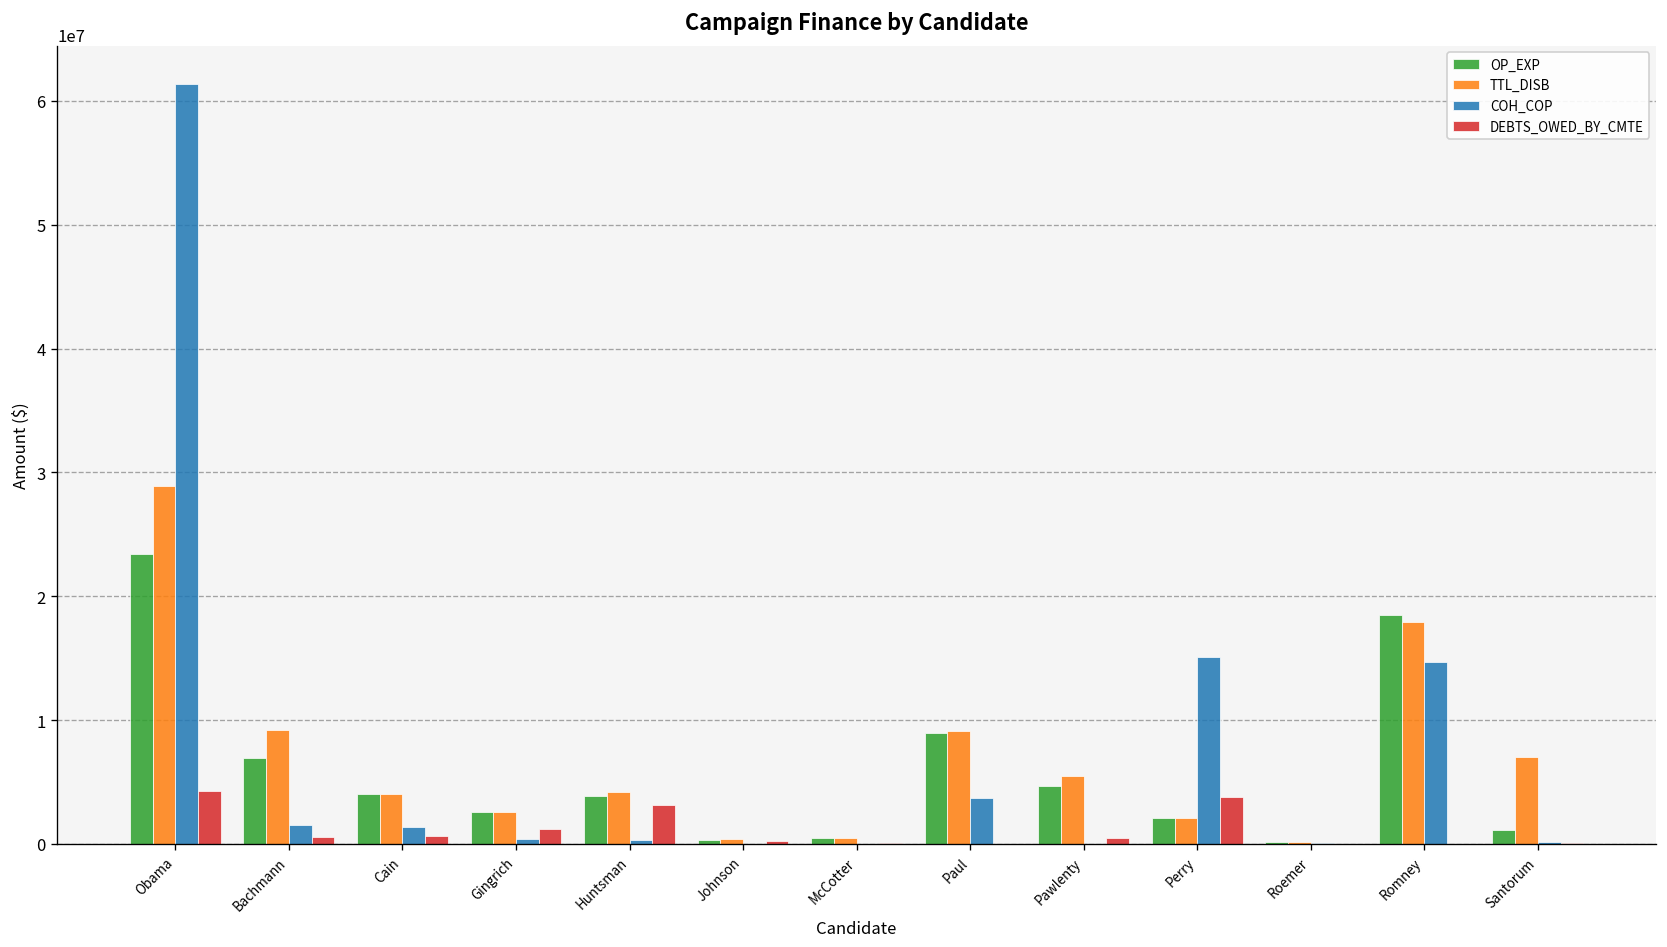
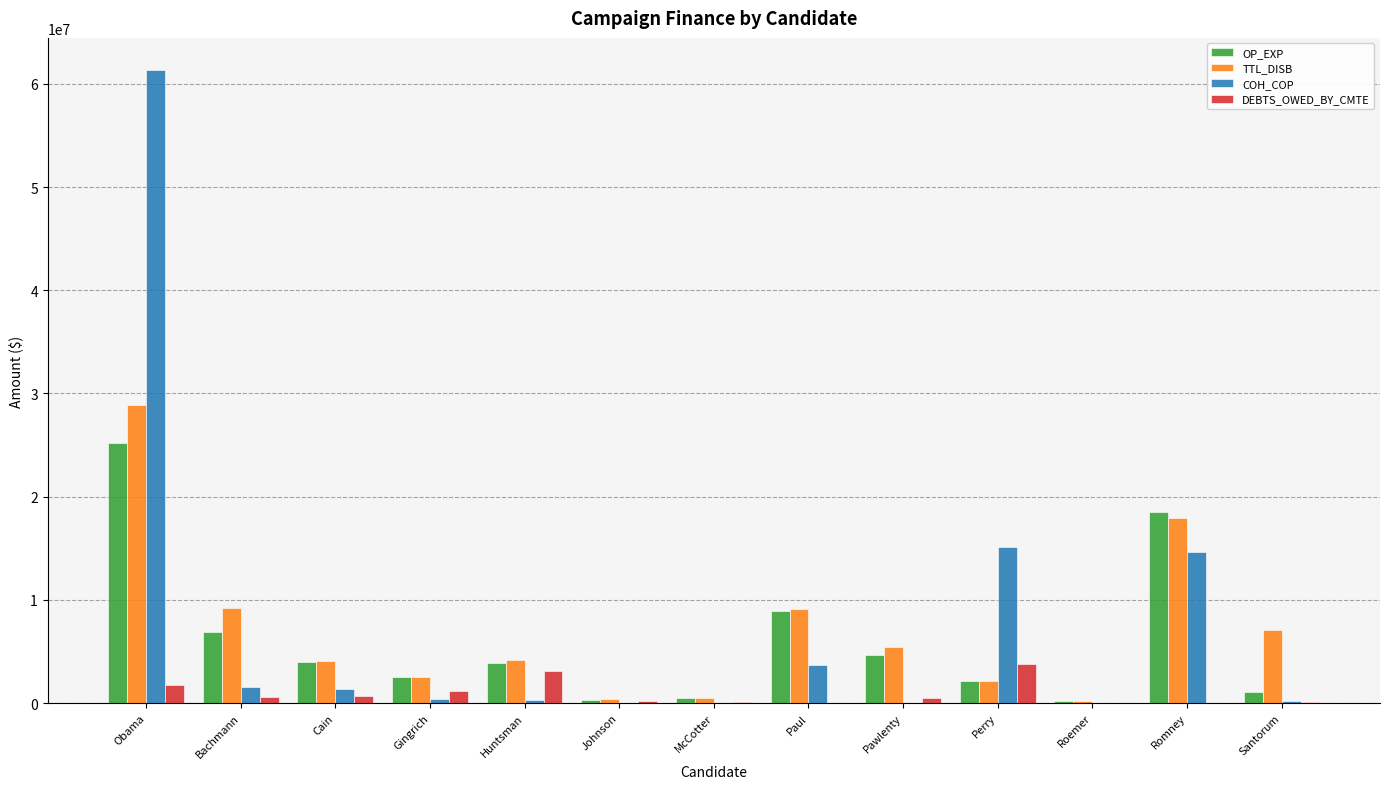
OP_EXP, Obama: 23400000 -> 25200000
DEBTS_OWED_BY_CMTE, Obama: 4300000 -> 1700000
